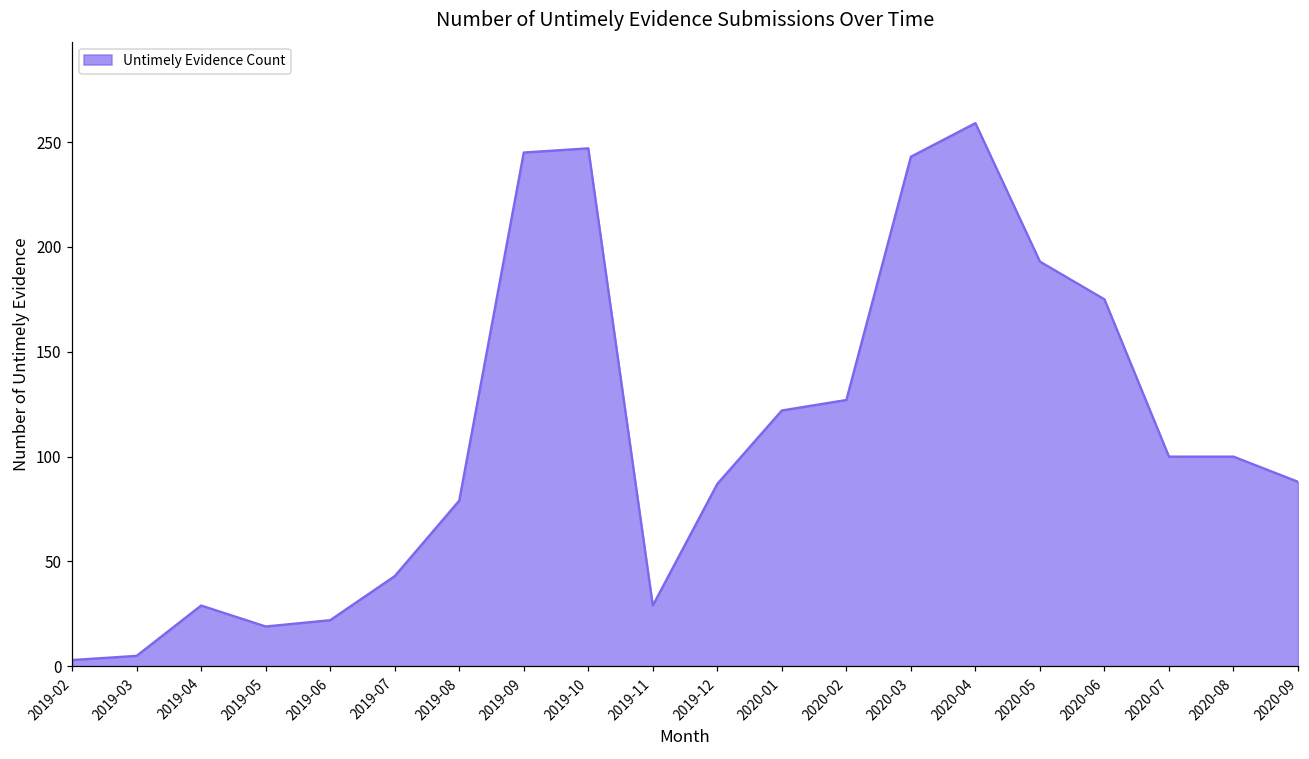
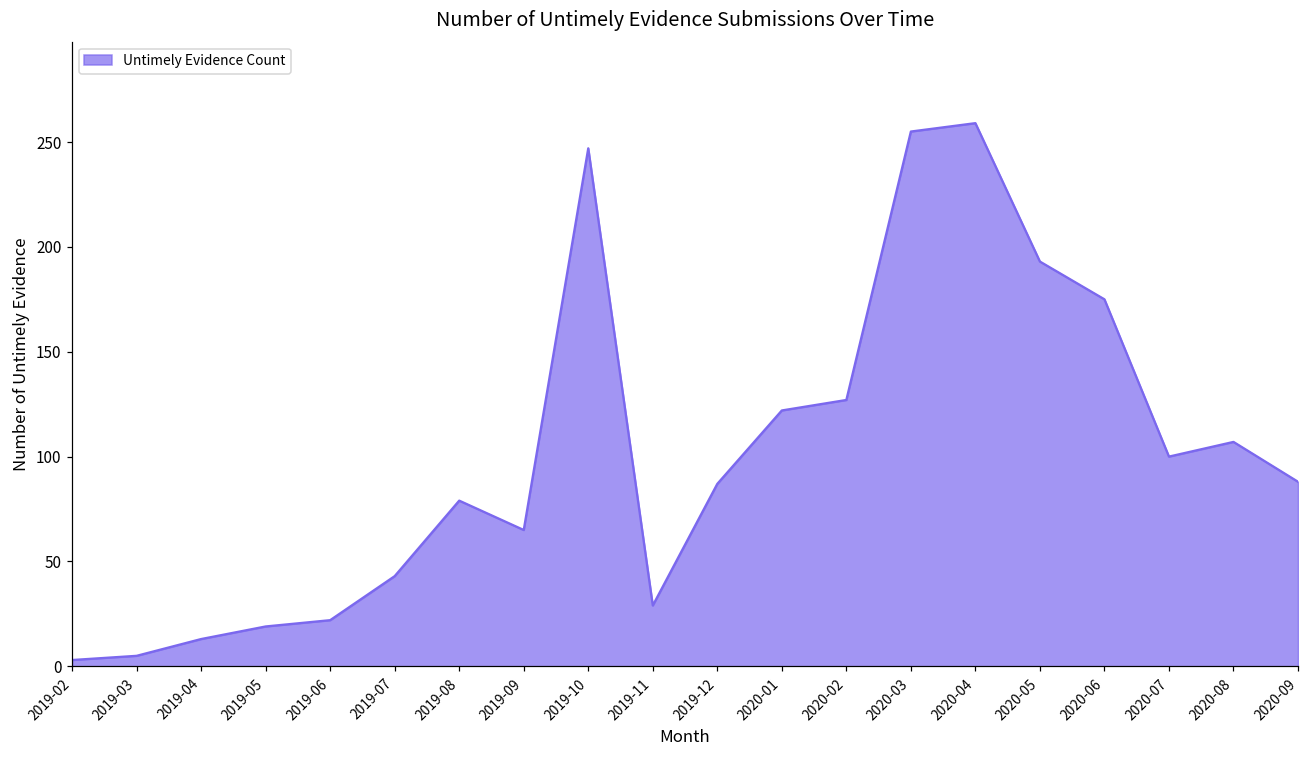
2019-04: 29 -> 13
2019-09: 245 -> 65
2020-03: 243 -> 255
2020-08: 100 -> 107
